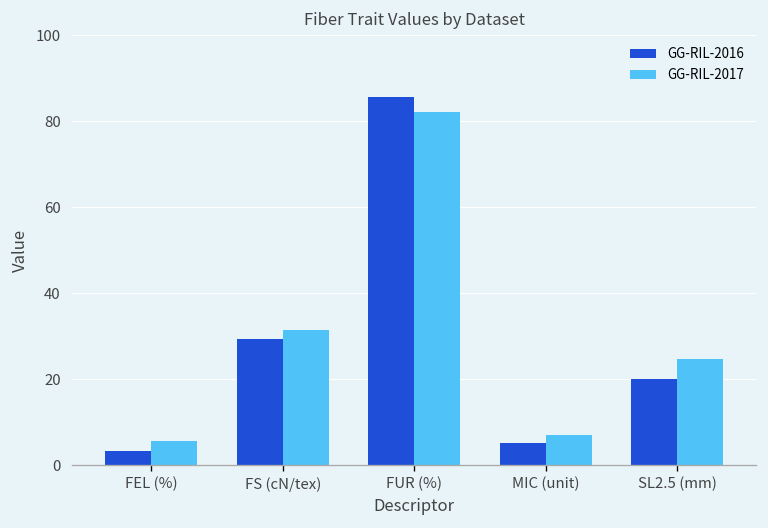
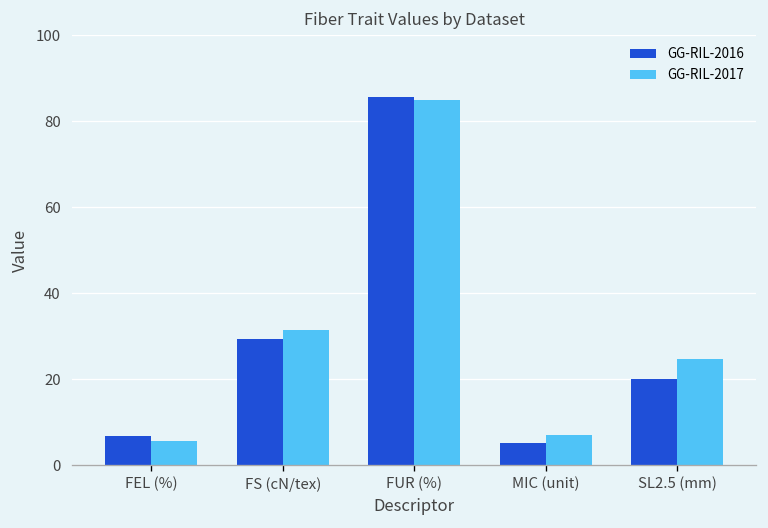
GG-RIL-2016, FEL (%): 3 -> 7
GG-RIL-2017, FUR (%): 82 -> 85
